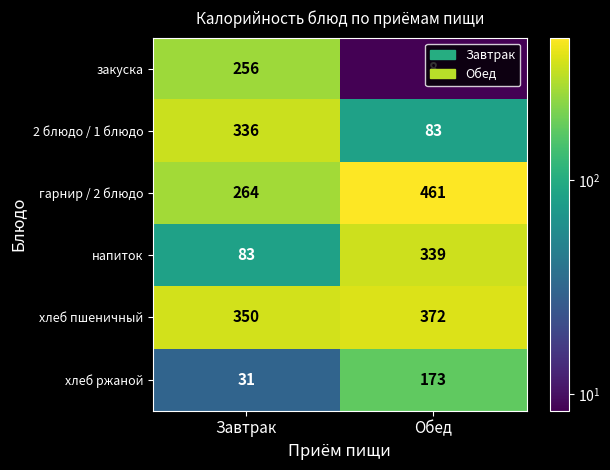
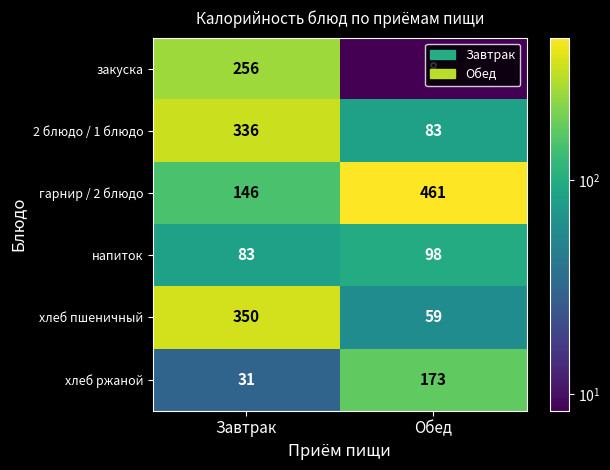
гарнир / 2 блюдо, Завтрак: 264 -> 146
напиток, Обед: 339 -> 98
хлеб пшеничный, Обед: 372 -> 59
